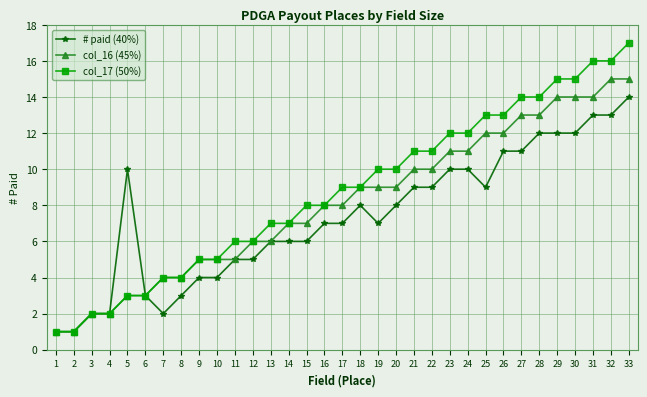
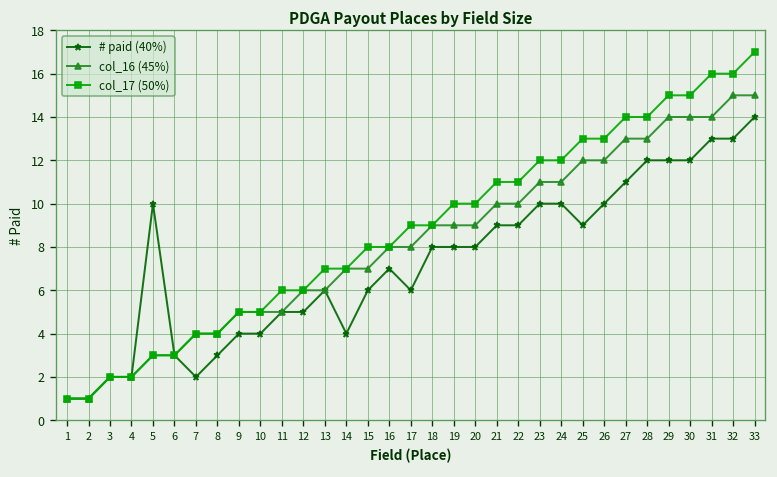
# paid (40%), 14: 6 -> 4
# paid (40%), 17: 7 -> 6
# paid (40%), 19: 7 -> 8
# paid (40%), 26: 11 -> 10
